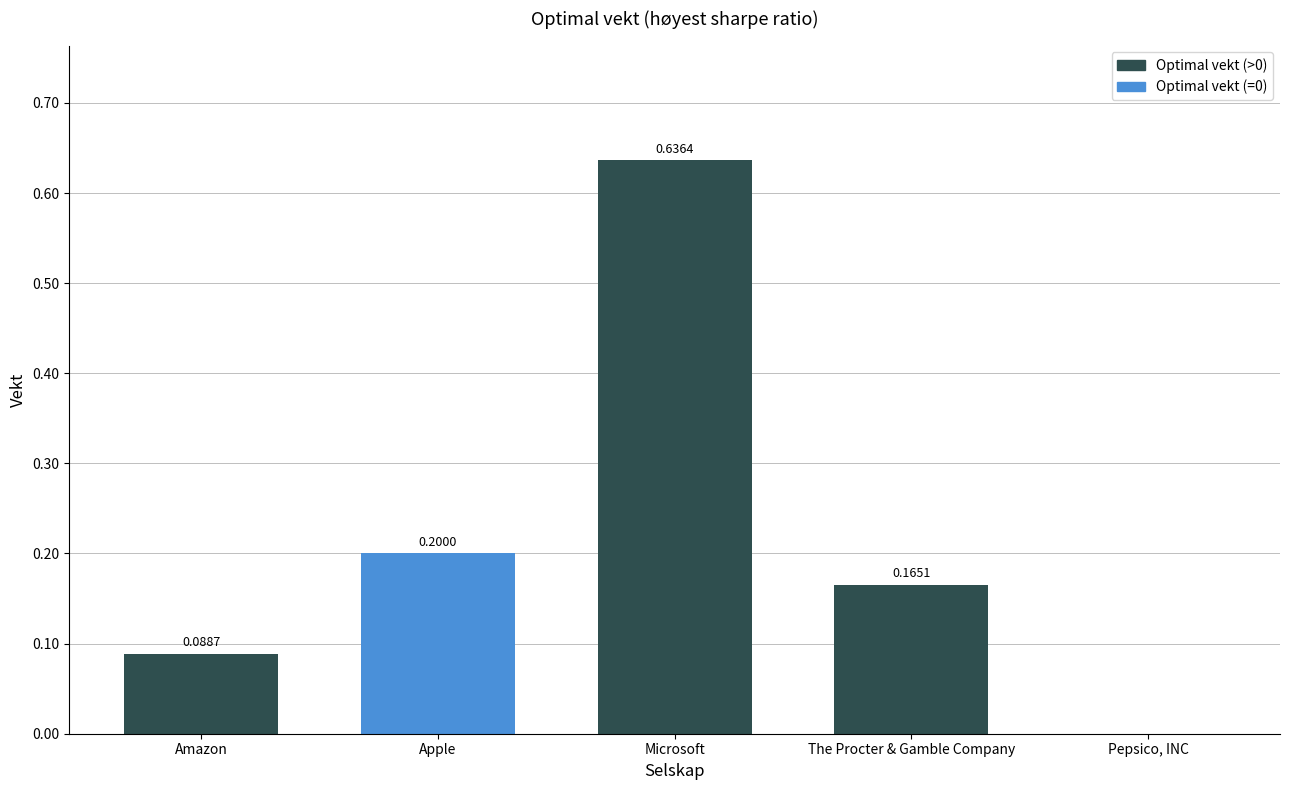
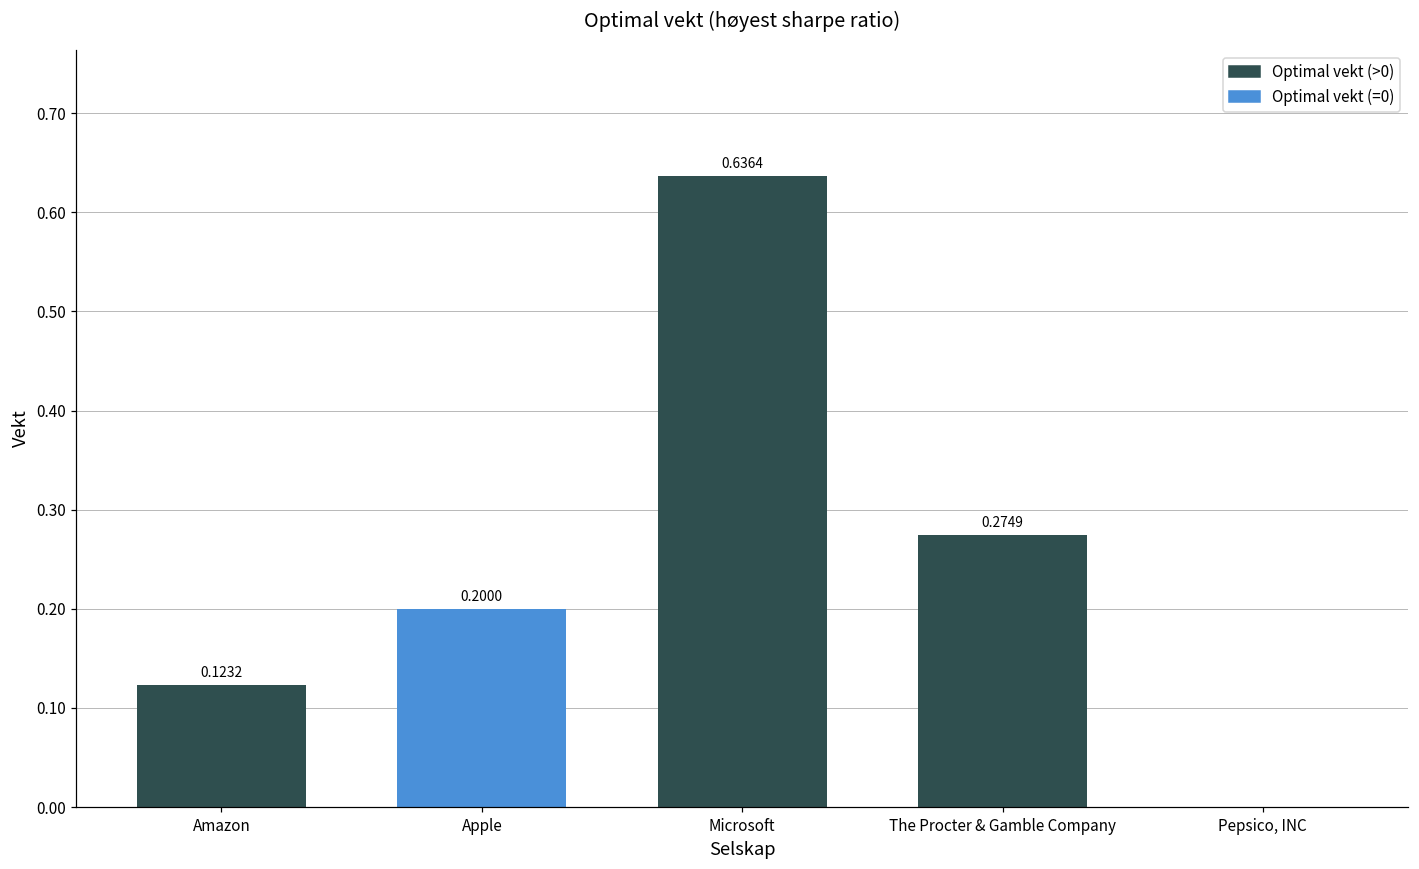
Amazon: 0.0887 -> 0.1232
The Procter & Gamble Company: 0.1651 -> 0.2749
